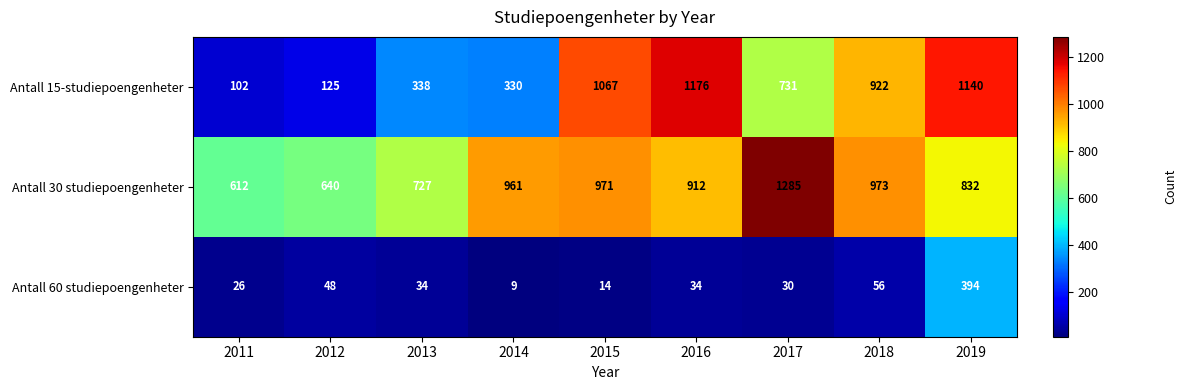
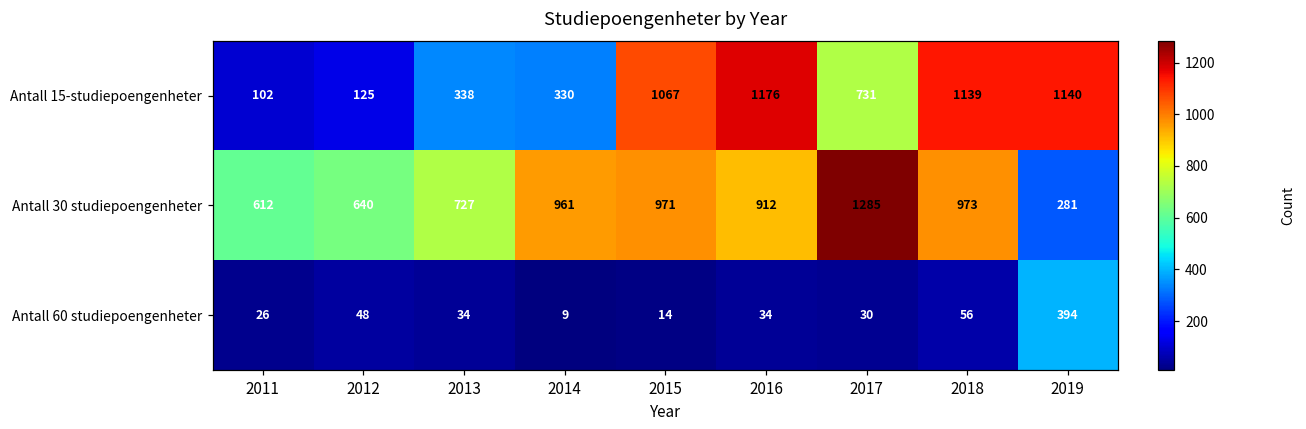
Antall 15-studiepoengenheter, 2018: 922 -> 1139
Antall 30 studiepoengenheter, 2019: 832 -> 281
